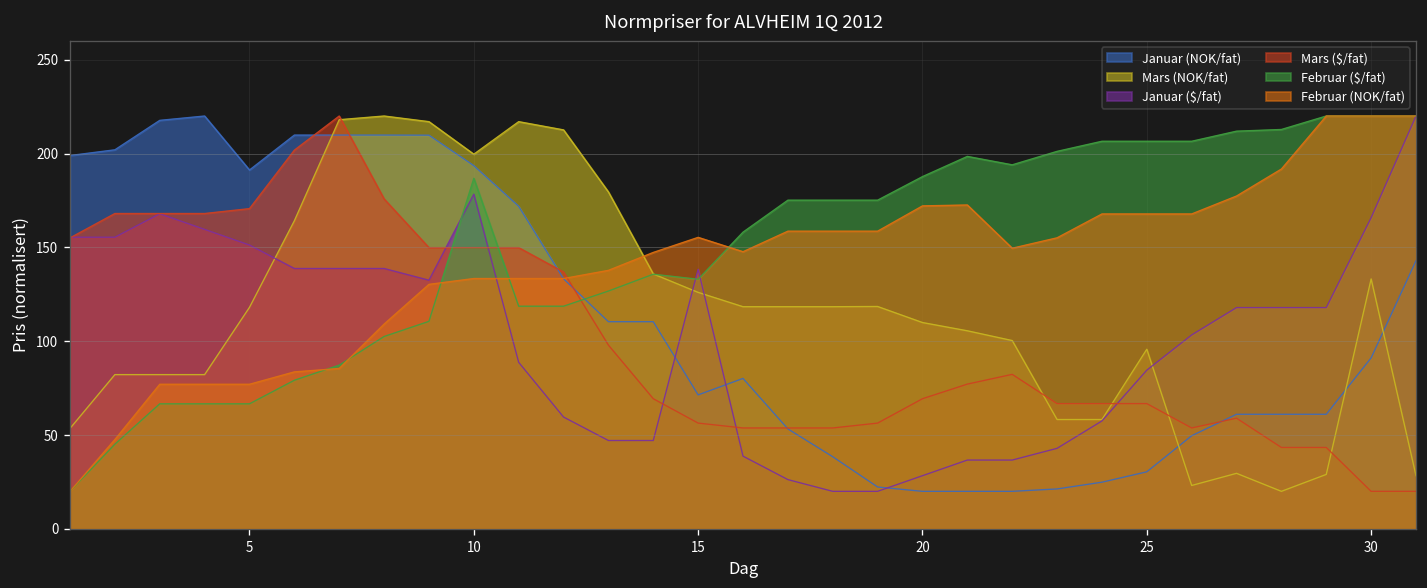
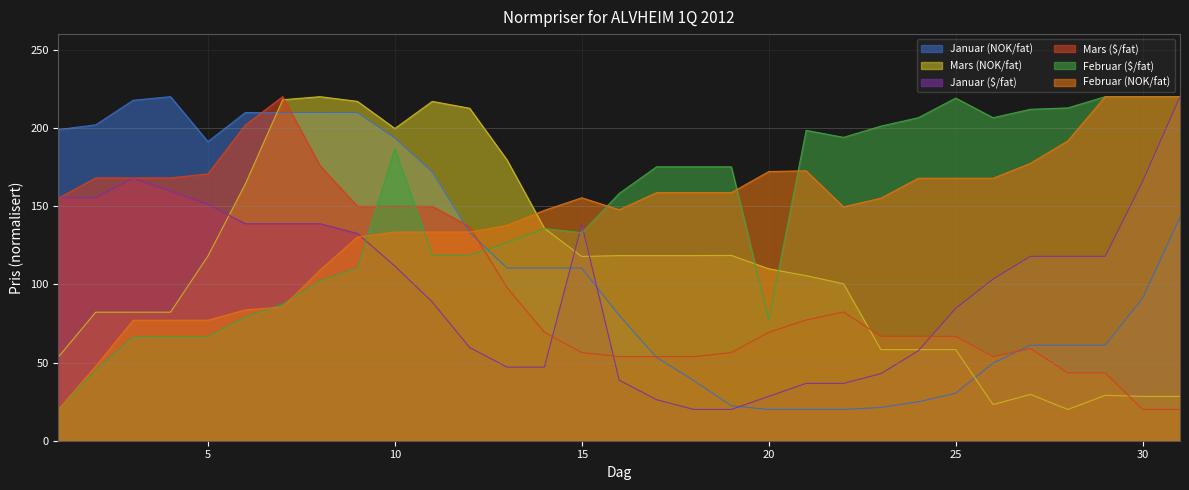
Januar ($/fat), 10: 178 -> 112
Januar (NOK/fat), 15: 71 -> 110
Mars (NOK/fat), 15: 126 -> 118
Februar ($/fat), 20: 188 -> 77
Mars (NOK/fat), 25: 96 -> 58
Februar ($/fat), 25: 207 -> 219
Mars (NOK/fat), 30: 133 -> 28
